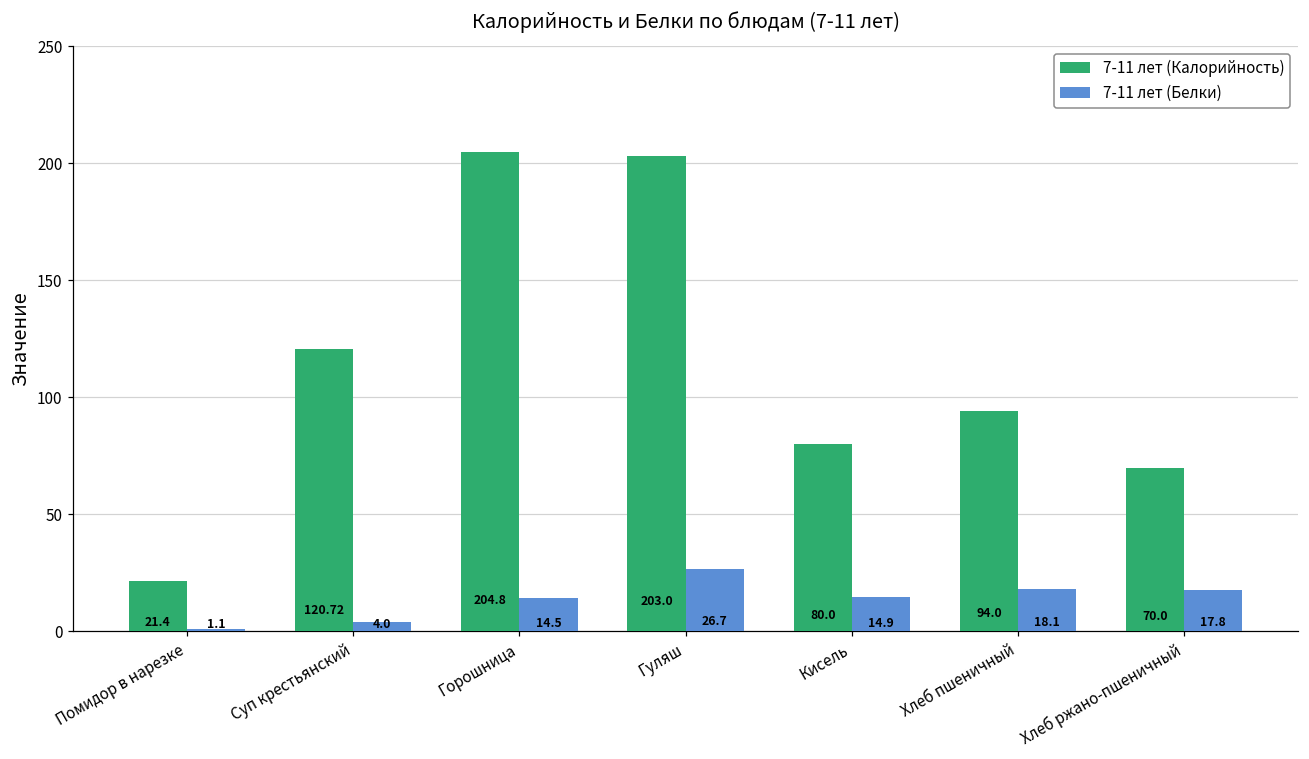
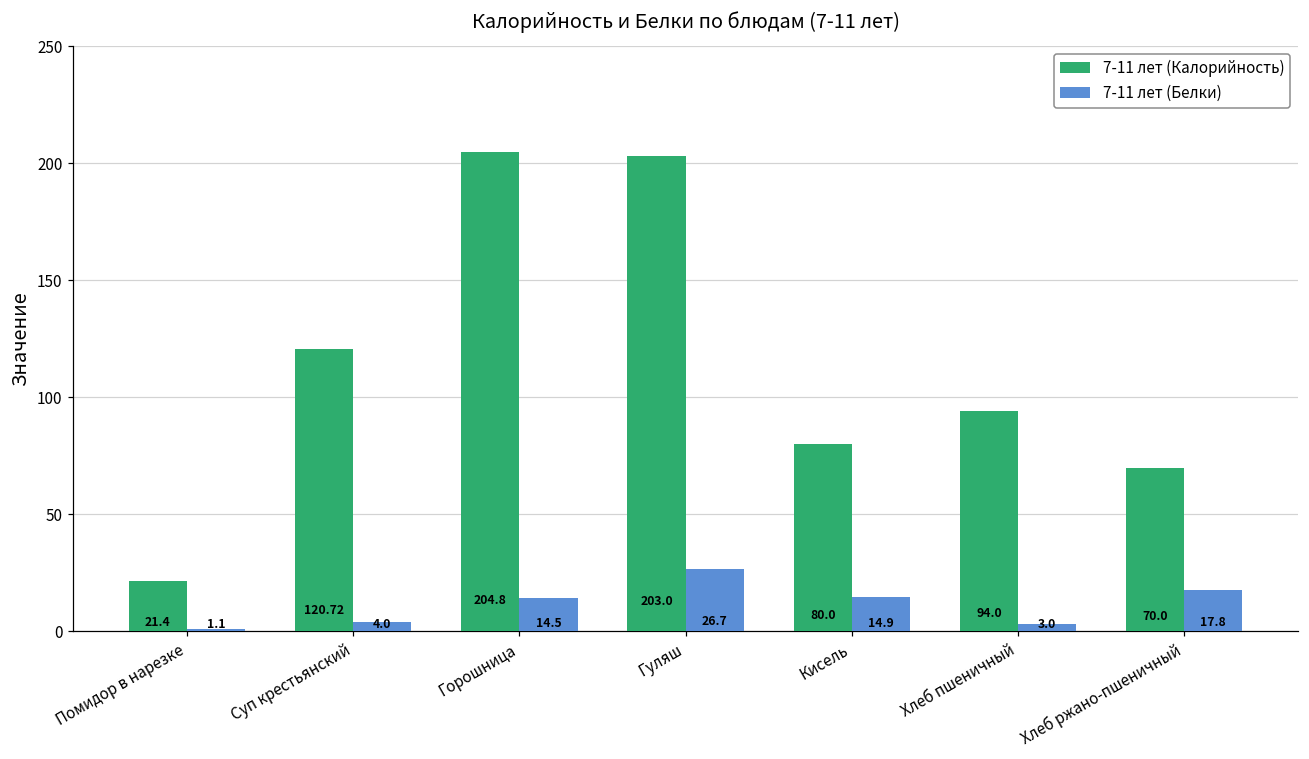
7-11 лет (Белки), Хлеб пшеничный: 18.1 -> 3.0
